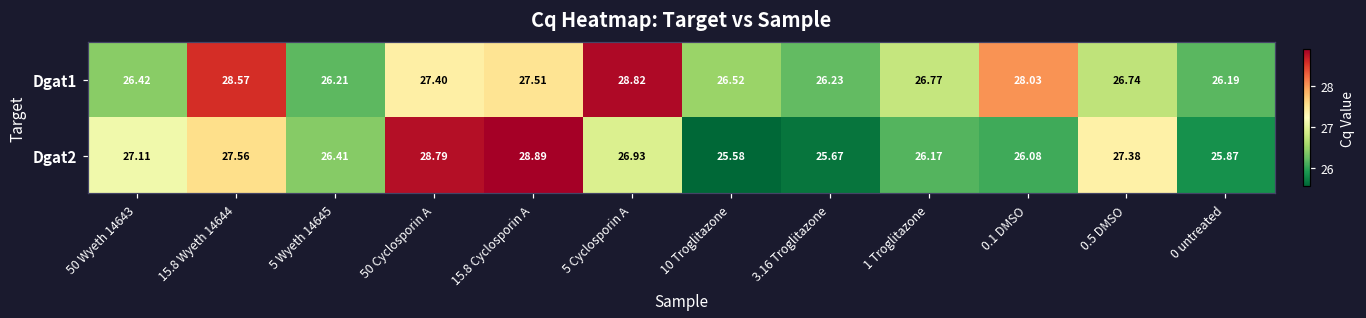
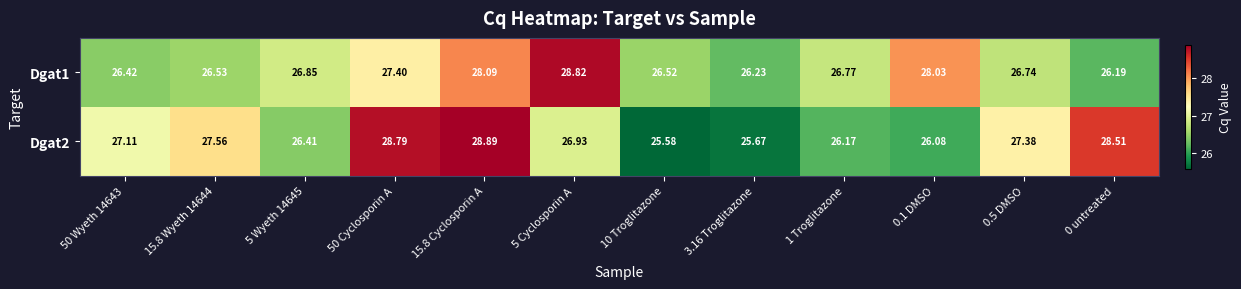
Dgat1, 15.8 Wyeth 14644: 28.57 -> 26.53
Dgat1, 5 Wyeth 14645: 26.21 -> 26.85
Dgat1, 15.8 Cyclosporin A: 27.51 -> 28.09
Dgat2, 0 untreated: 25.87 -> 28.51
